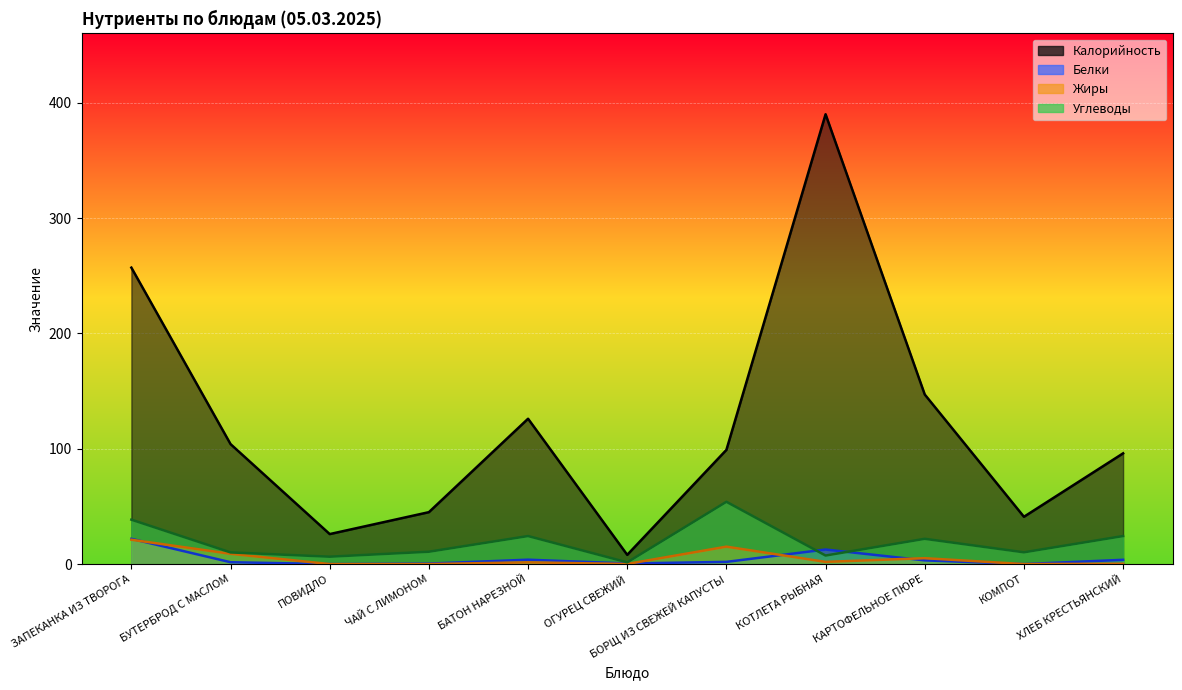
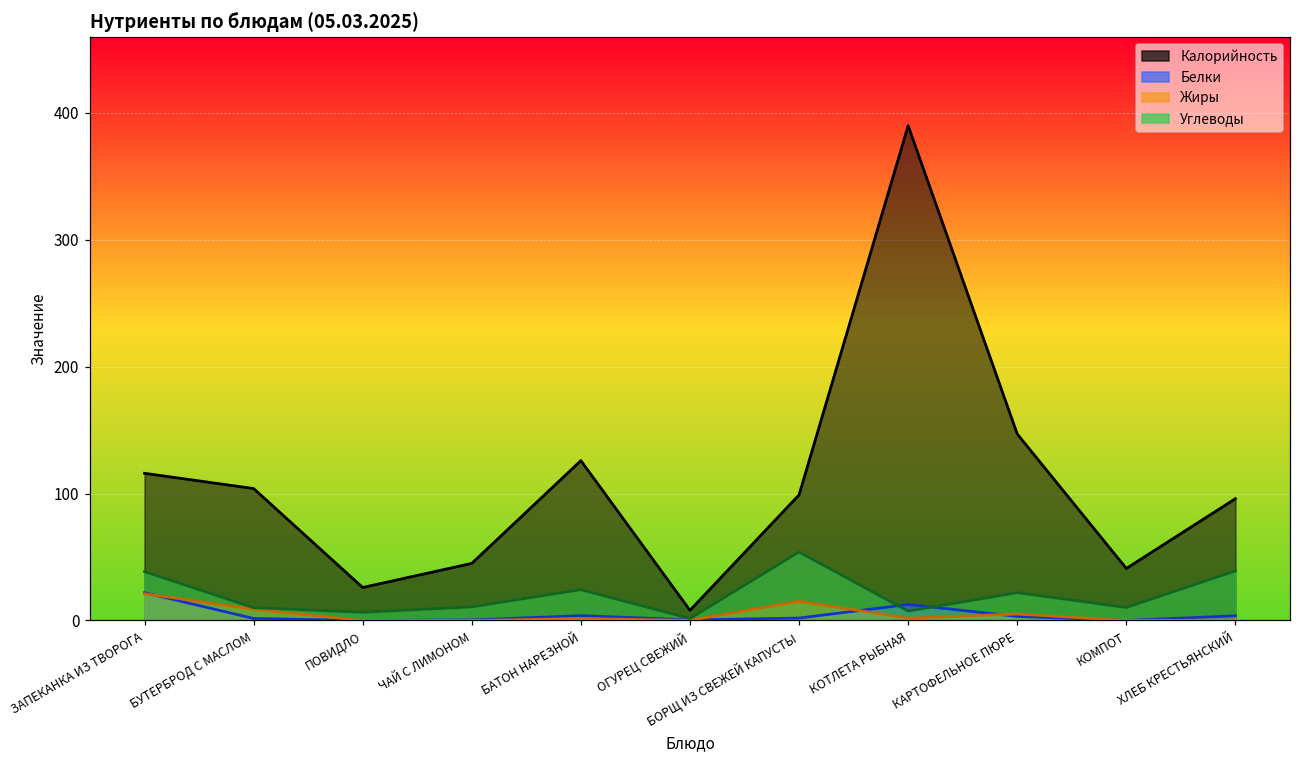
Калорийность, ЗАПЕКАНКА ИЗ ТВОРОГА: 257 -> 116
Углеводы, ХЛЕБ КРЕСТЬЯНСКИЙ: 24 -> 39
